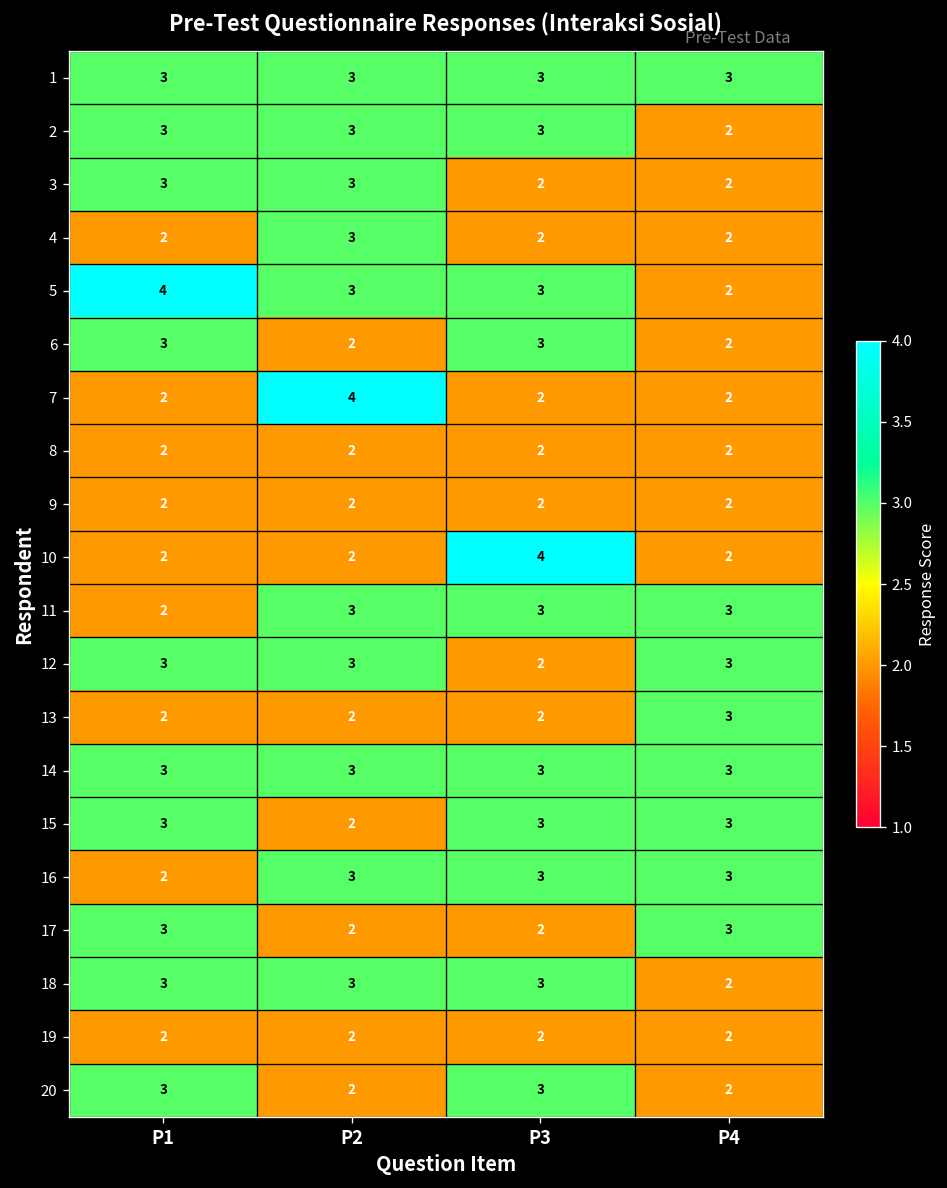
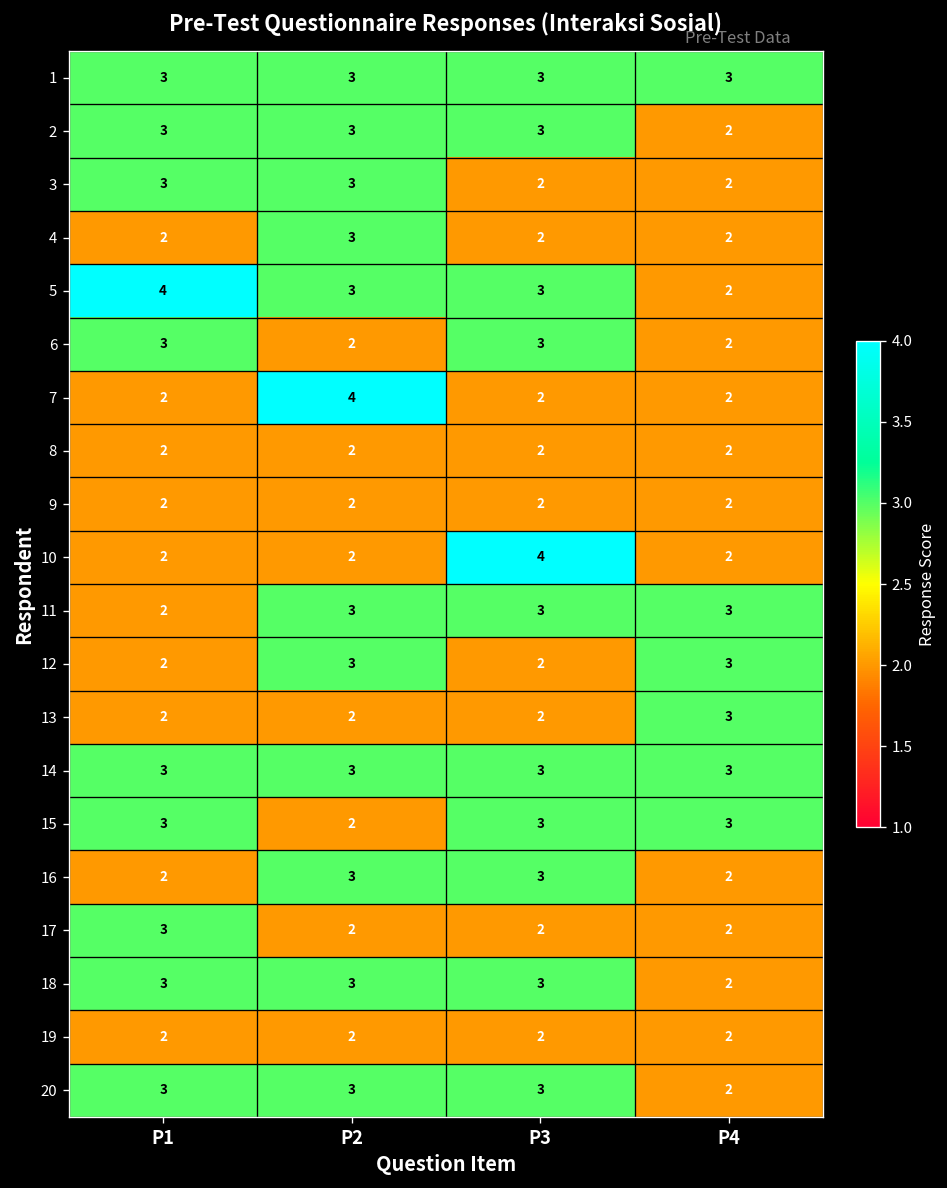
12, P1: 3 -> 2
16, P4: 3 -> 2
17, P4: 3 -> 2
20, P2: 2 -> 3
